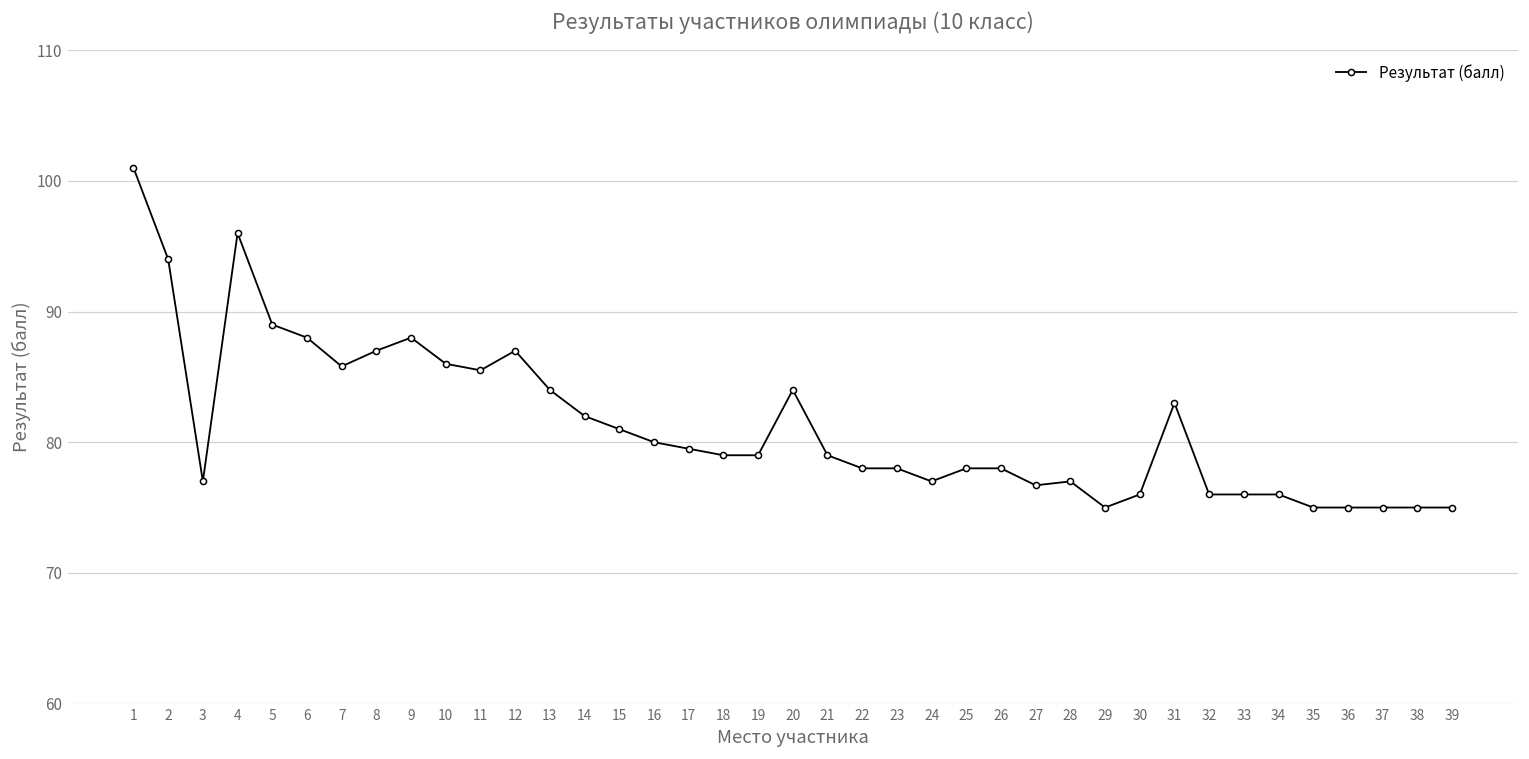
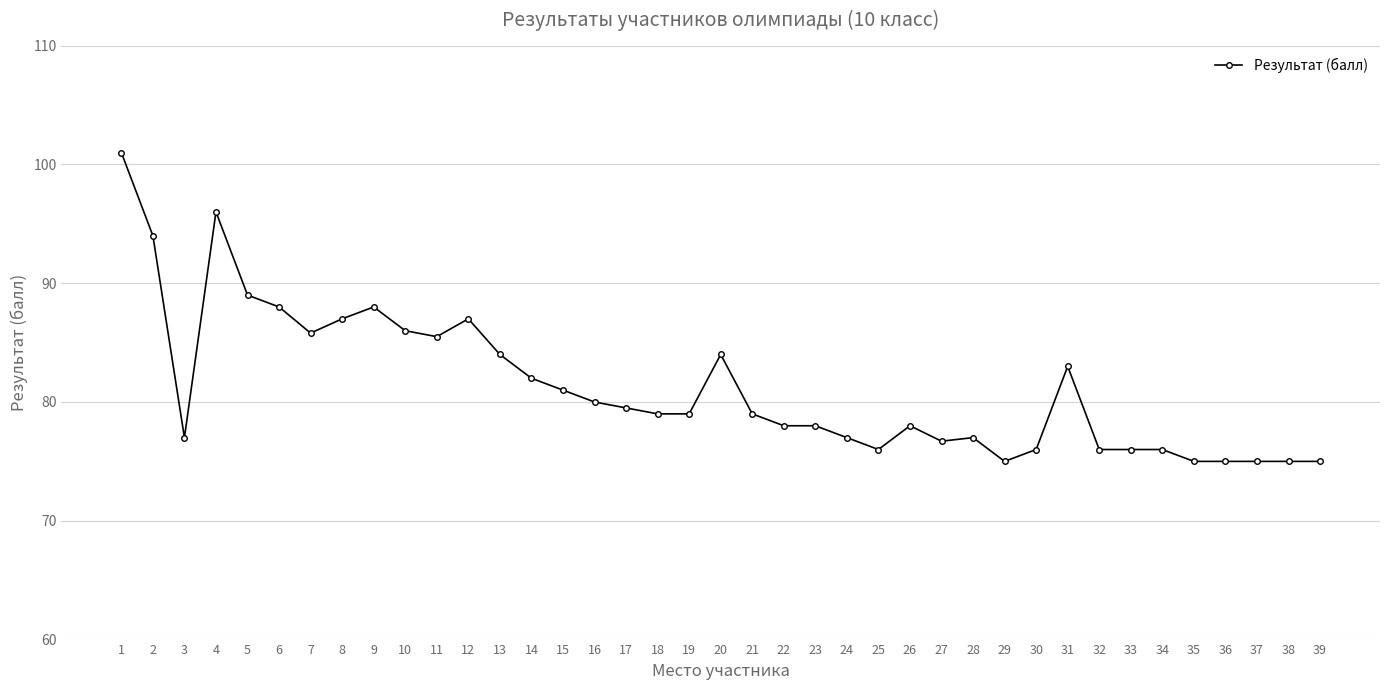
25: 78 -> 76
